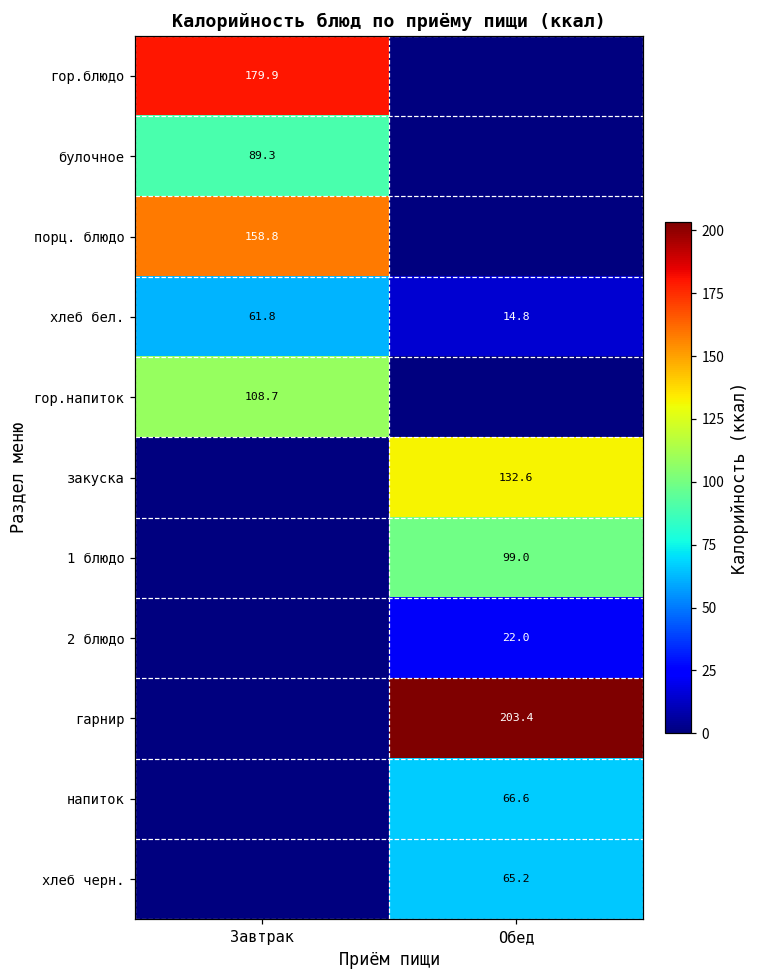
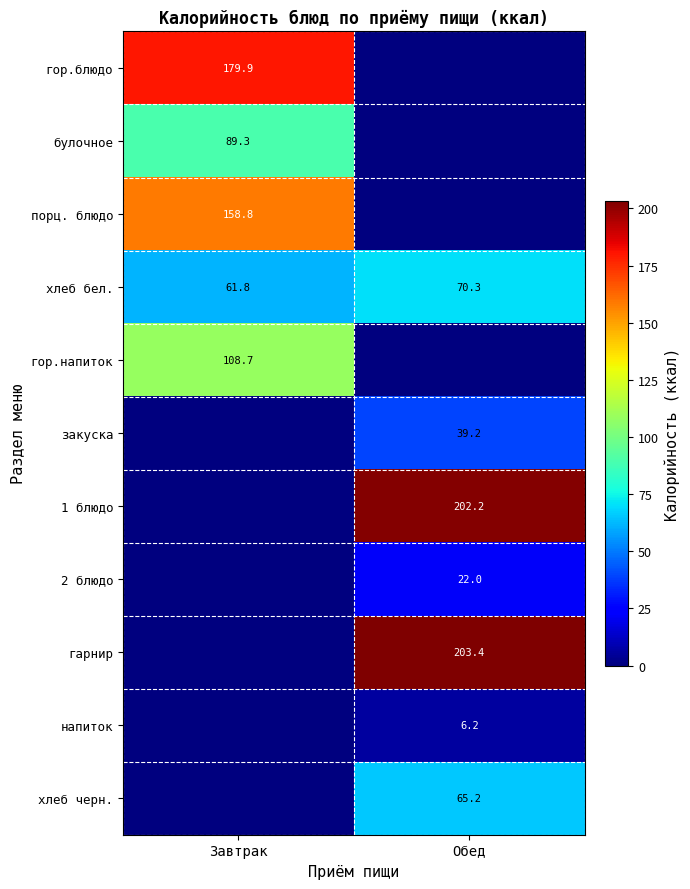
хлеб бел., Обед: 14.8 -> 70.3
закуска, Обед: 132.6 -> 39.2
1 блюдо, Обед: 99.0 -> 202.2
напиток, Обед: 66.6 -> 6.2
